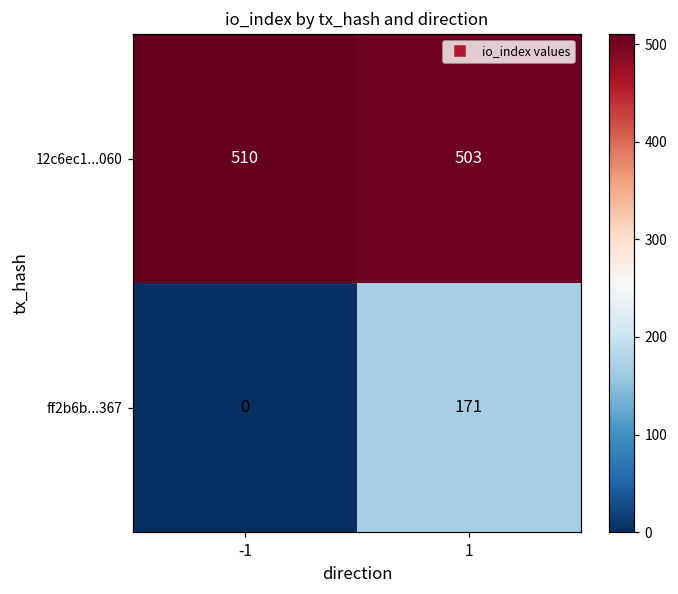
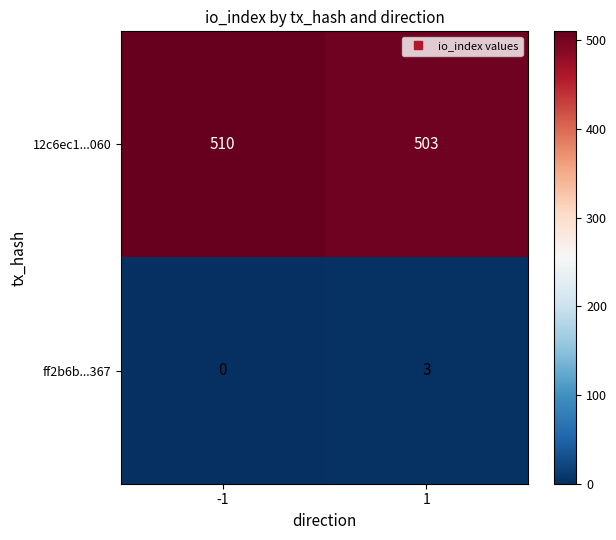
ff2b6b...367, 1: 171 -> 3
